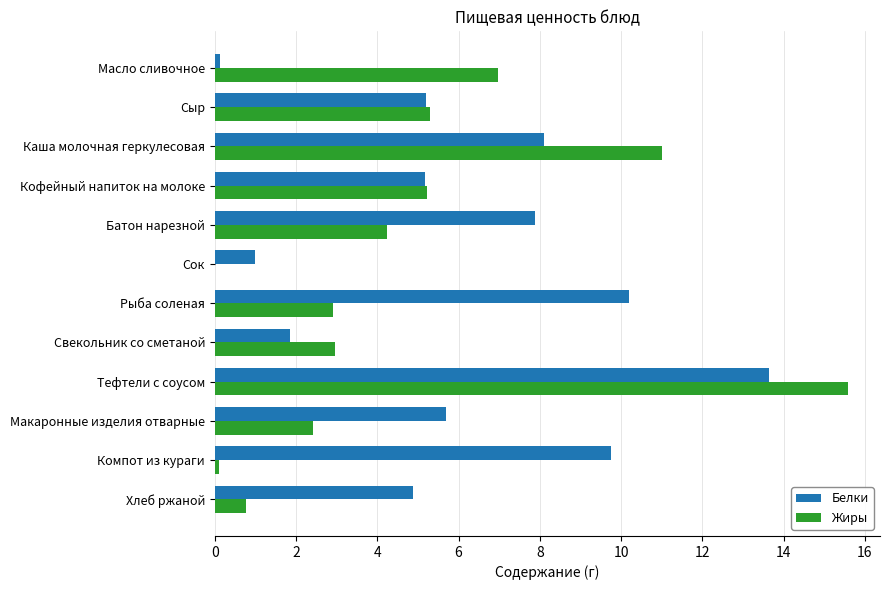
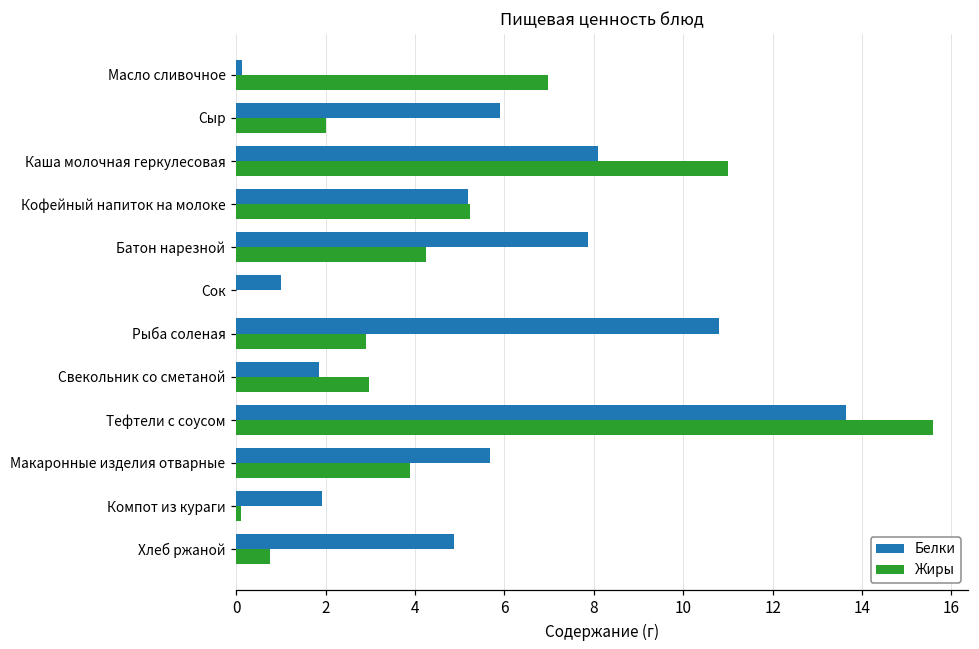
Белки, Сыр: 5.2 -> 5.9
Жиры, Сыр: 5.3 -> 2.0
Белки, Рыба соленая: 10.2 -> 10.8
Жиры, Макаронные изделия отварные: 2.4 -> 3.9
Белки, Компот из кураги: 9.7 -> 1.9
